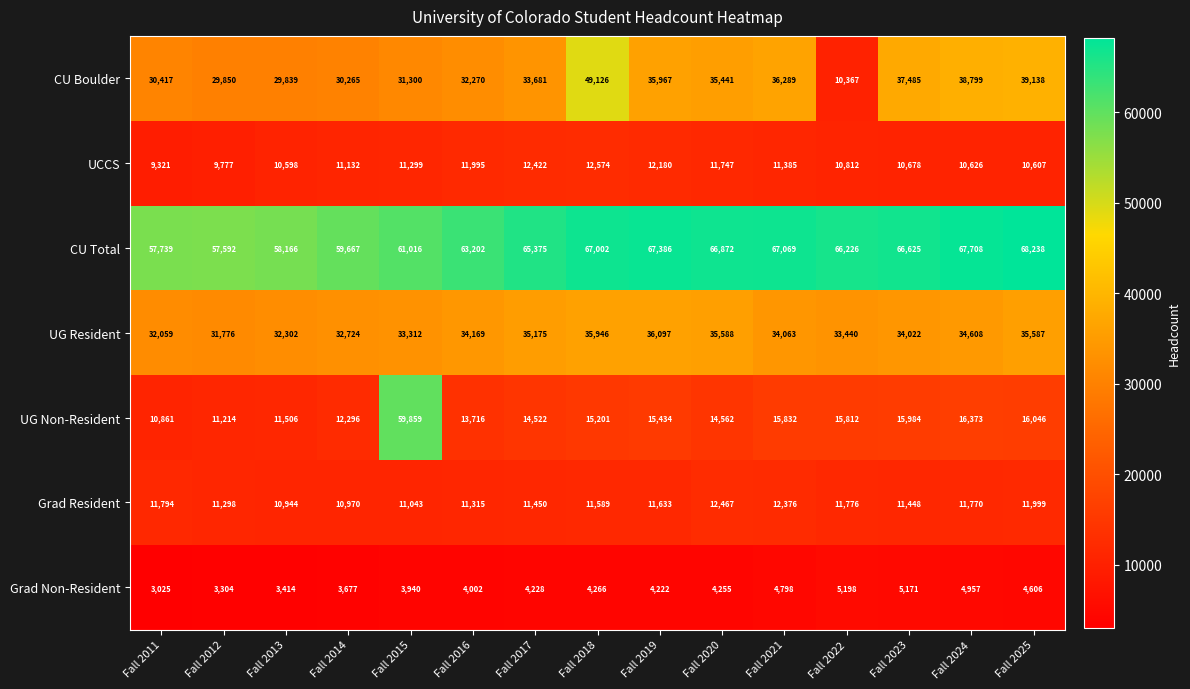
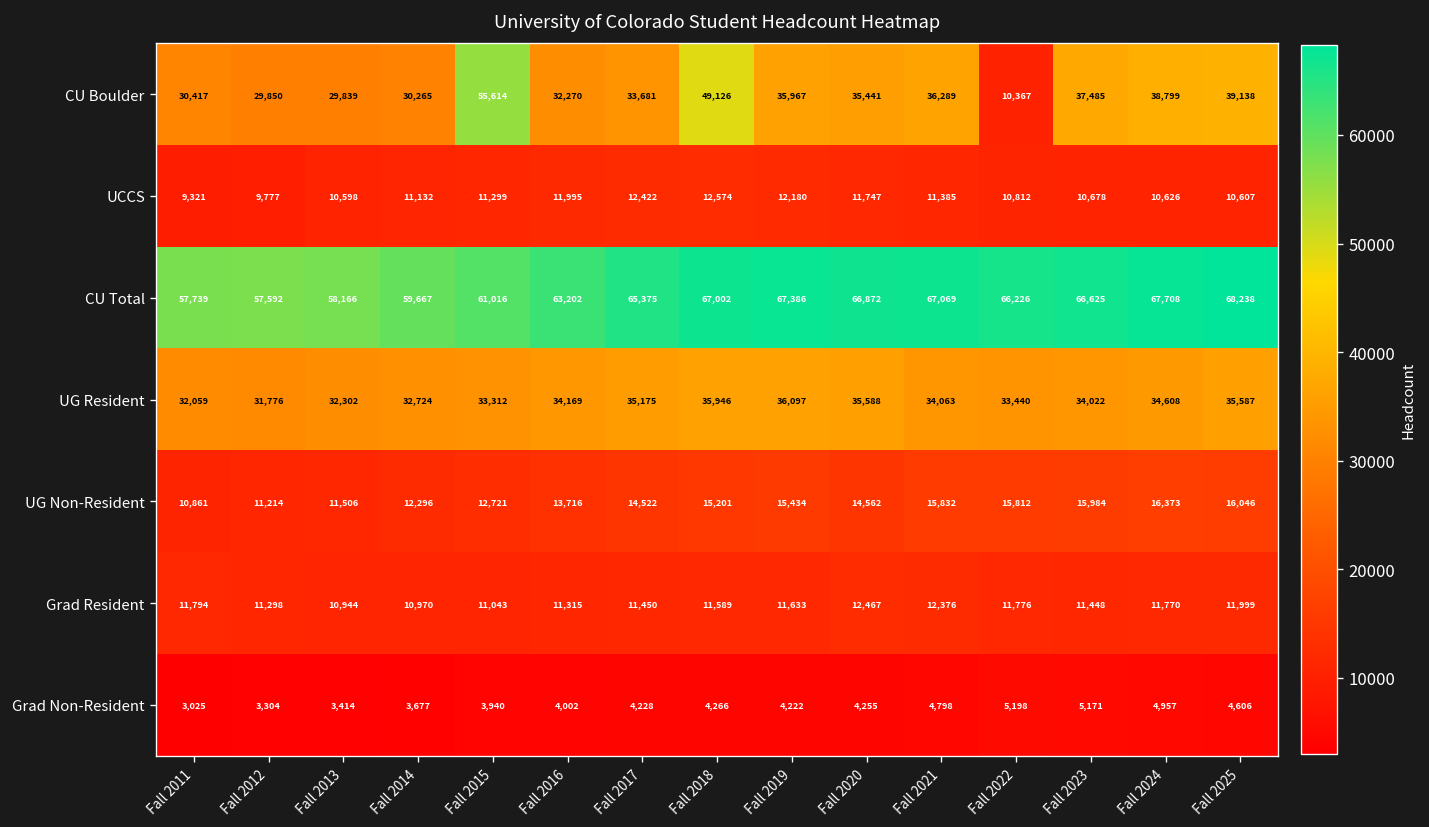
CU Boulder, Fall 2015: 31,300 -> 55,614
UG Non-Resident, Fall 2015: 59,859 -> 12,721
